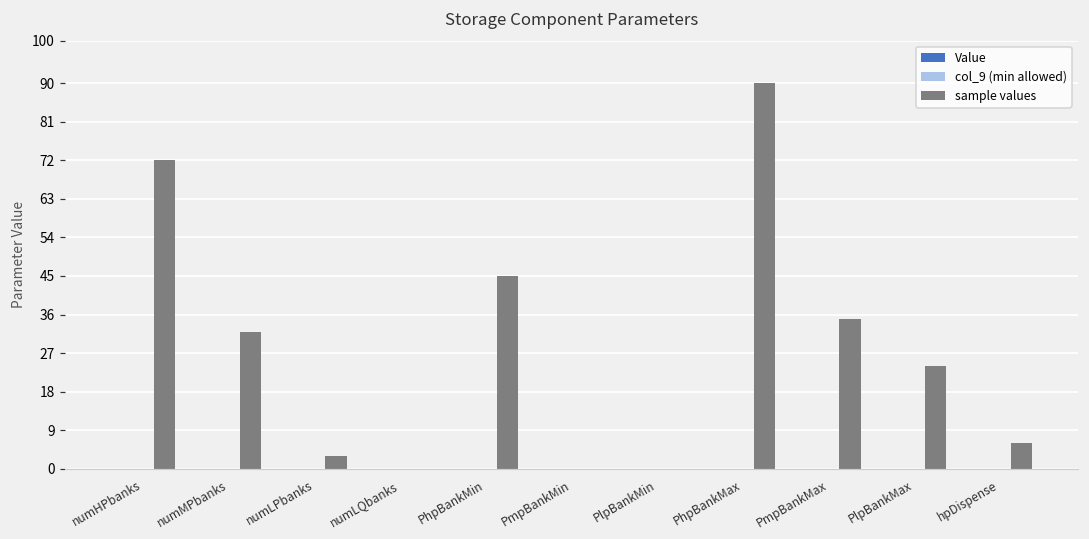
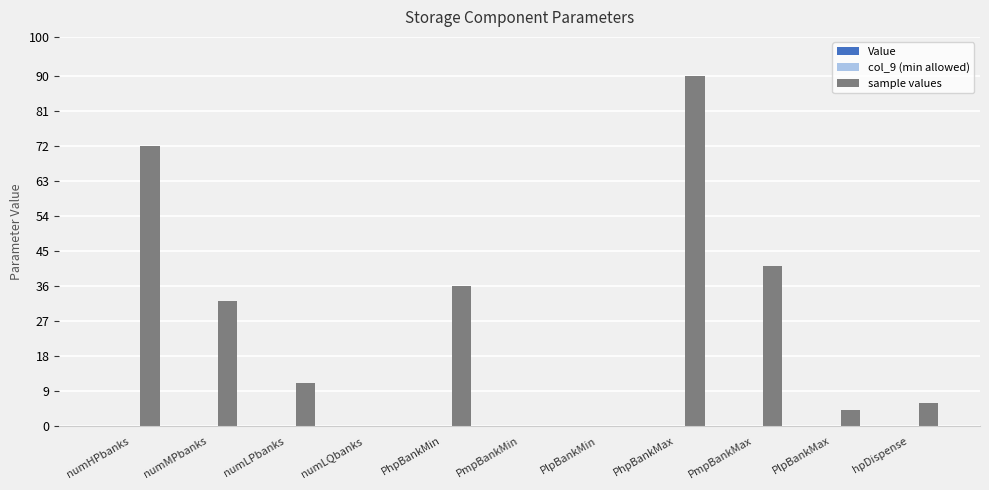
sample values, numLPbanks: 3 -> 11
sample values, PhpBankMin: 45 -> 36
sample values, PmpBankMax: 35 -> 41
sample values, PlpBankMax: 24 -> 4
